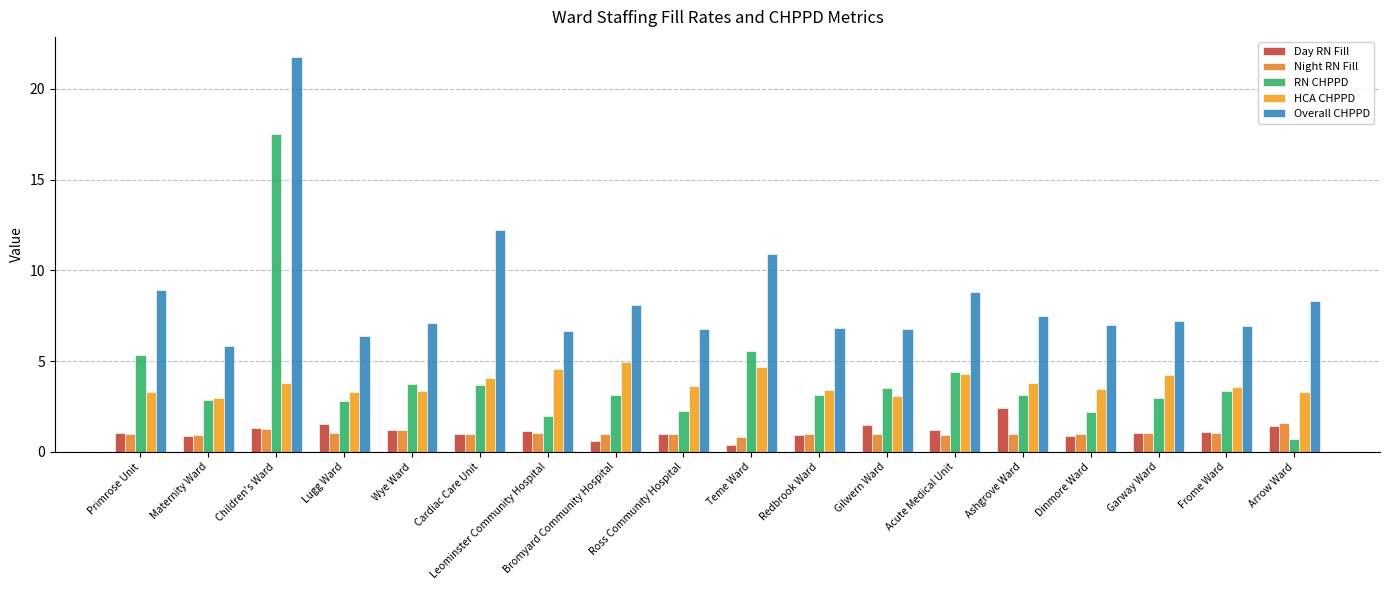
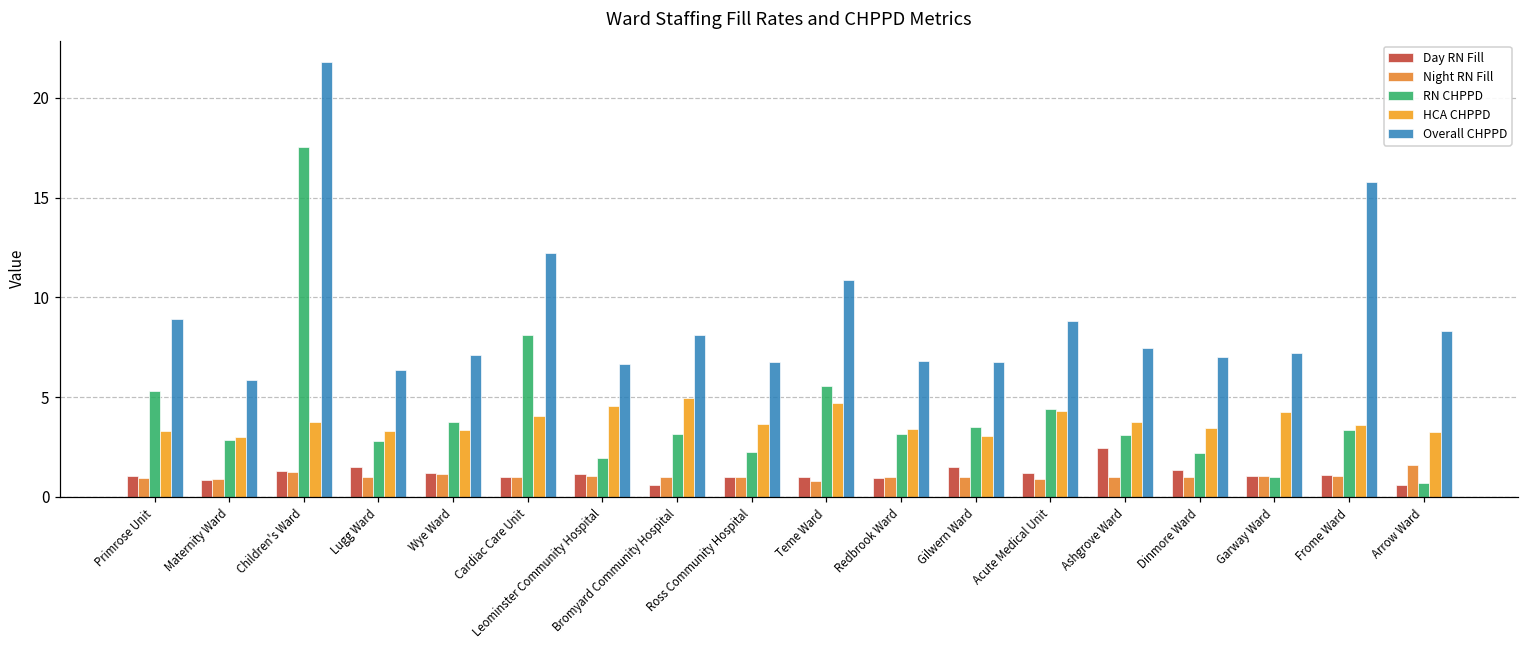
RN CHPPD, Cardiac Care Unit: 3.7 -> 8.1
Day RN Fill, Teme Ward: 0.4 -> 1.0
Day RN Fill, Dinmore Ward: 0.9 -> 1.3
RN CHPPD, Garway Ward: 3.0 -> 1.0
Overall CHPPD, Frome Ward: 6.9 -> 15.8
Day RN Fill, Arrow Ward: 1.4 -> 0.6
